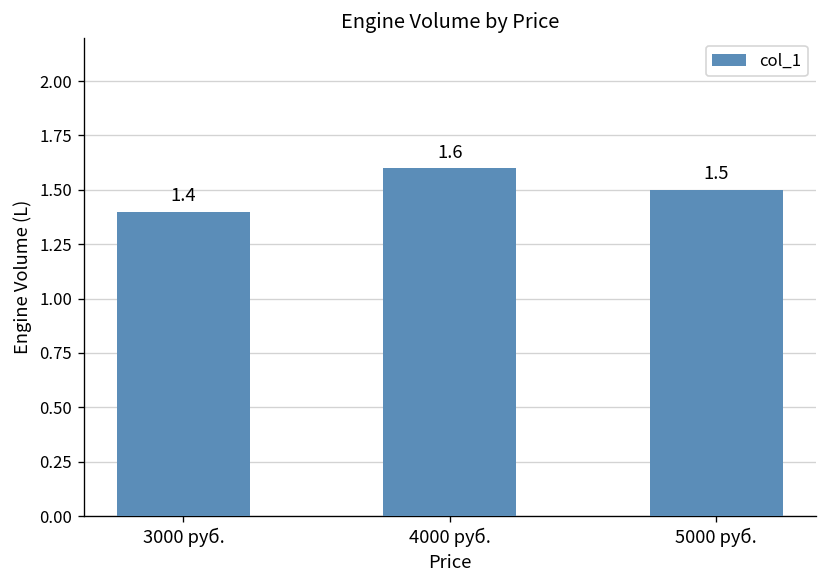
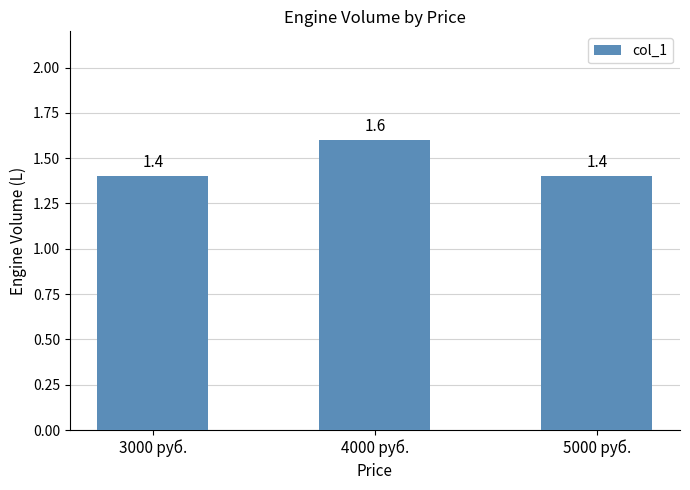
5000 руб.: 1.5 -> 1.4
